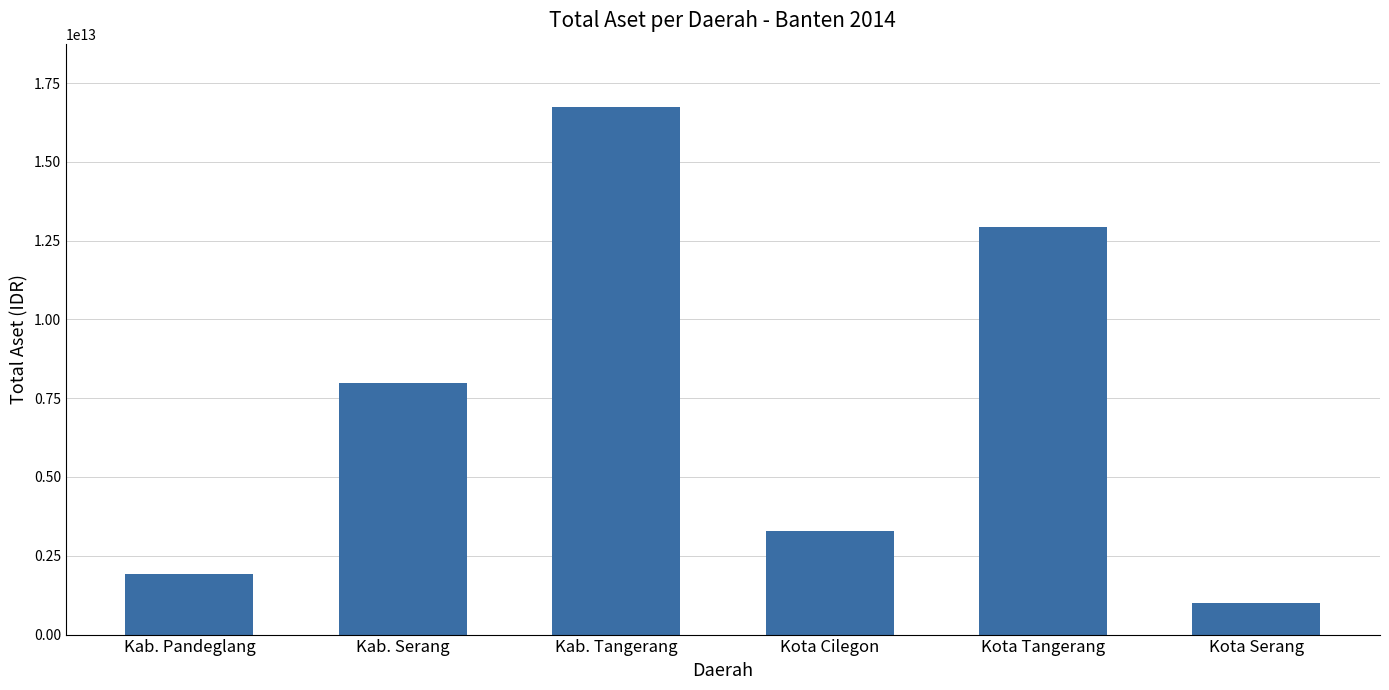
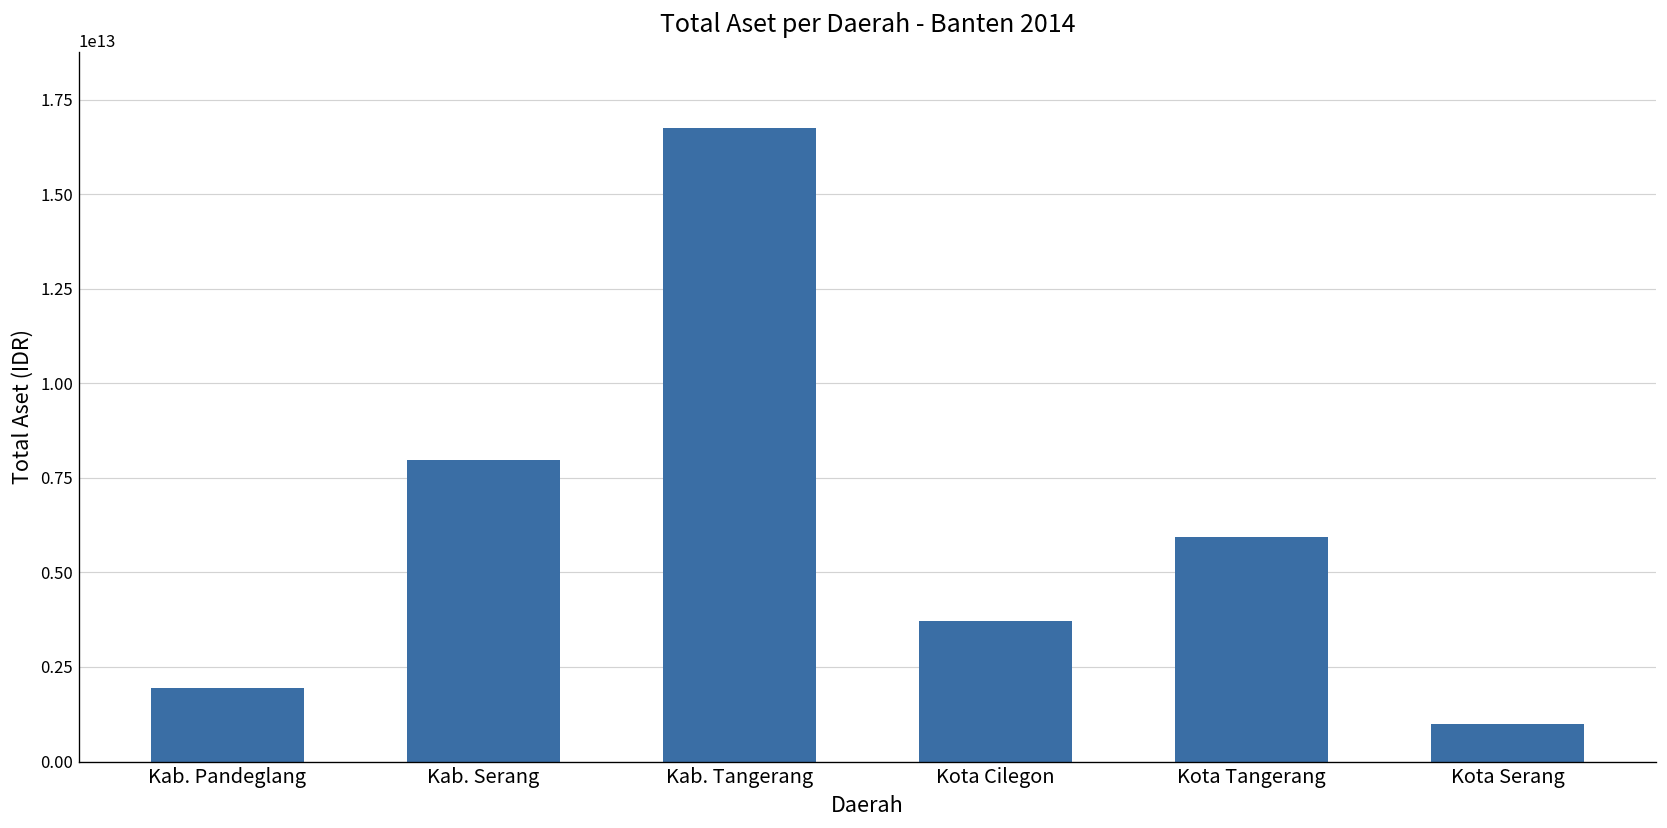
Kota Cilegon: 3300000000000 -> 3700000000000
Kota Tangerang: 12900000000000 -> 5900000000000
